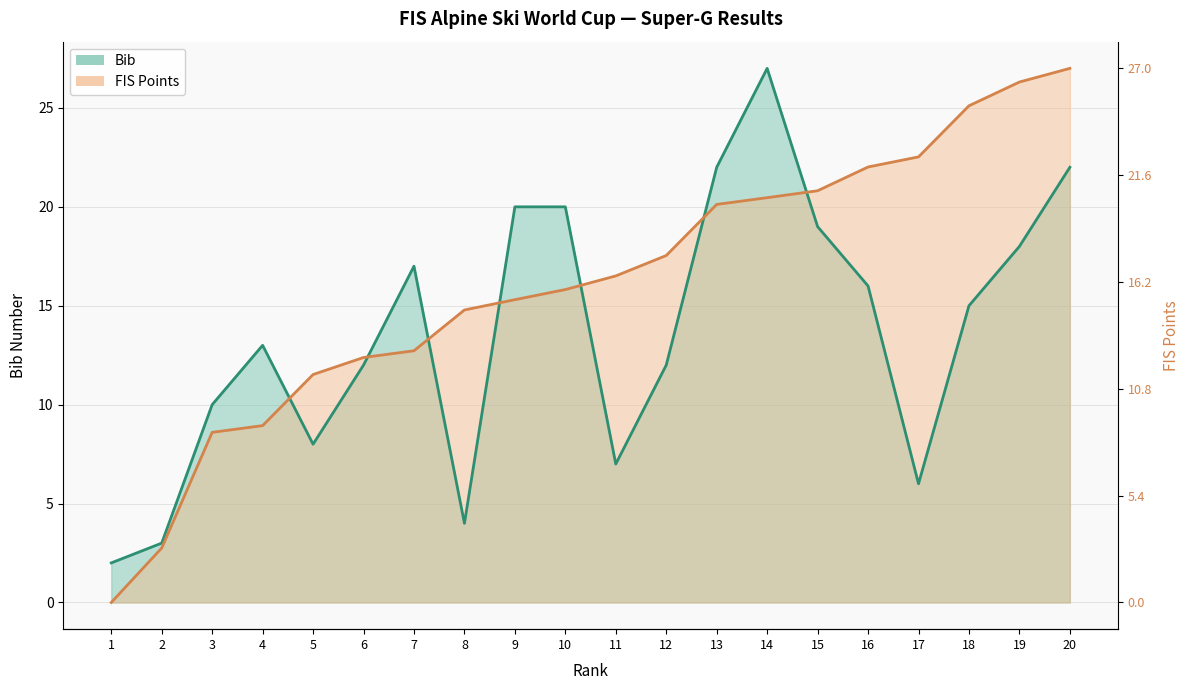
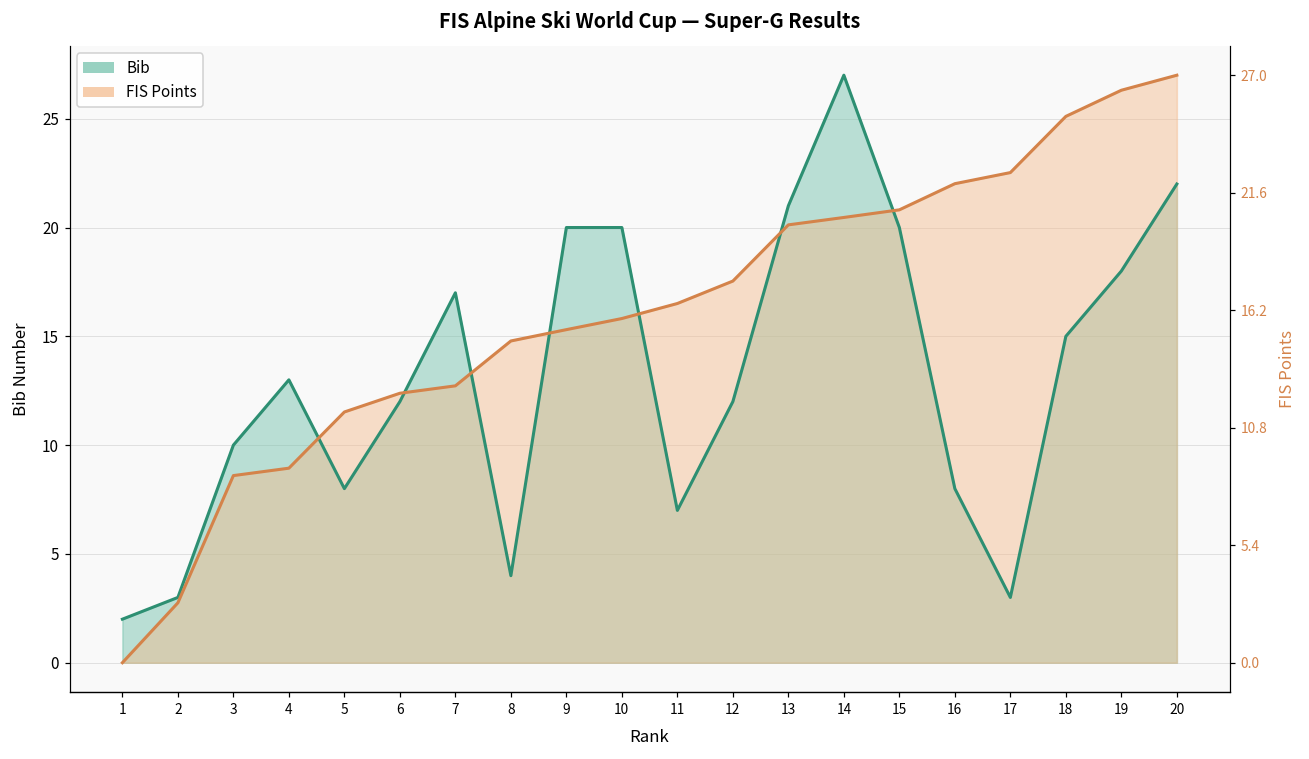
Bib, 13: 22 -> 21
Bib, 15: 19 -> 20
Bib, 16: 16 -> 8
Bib, 17: 6 -> 3
